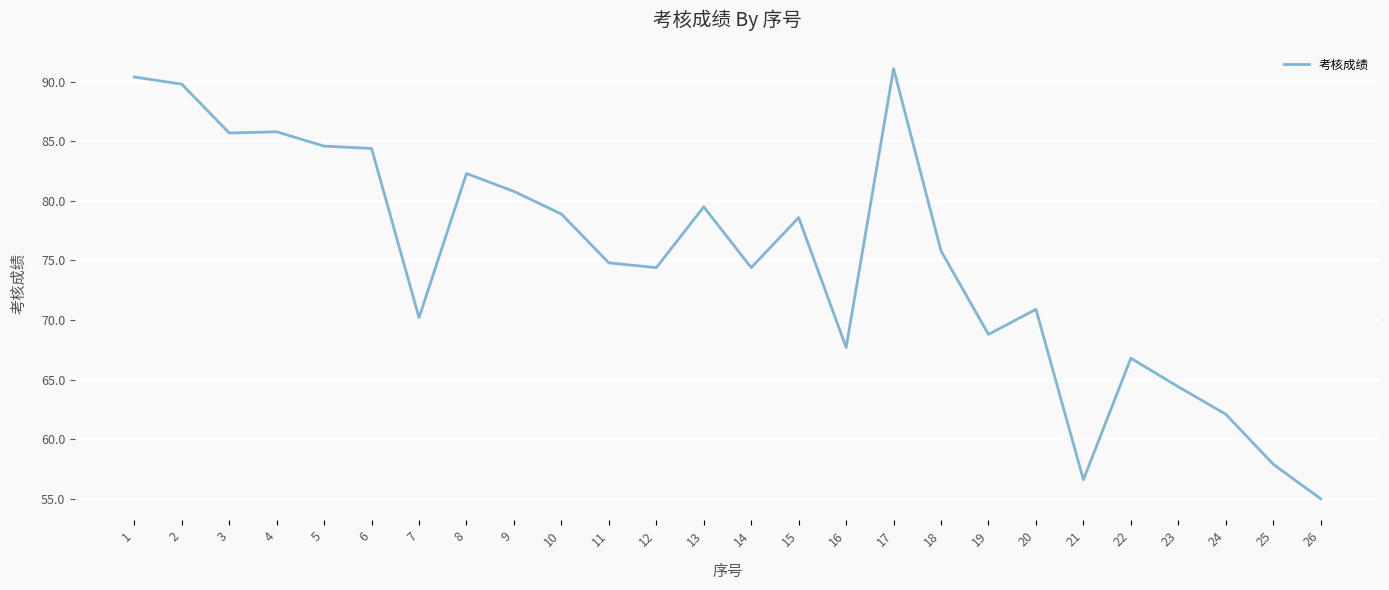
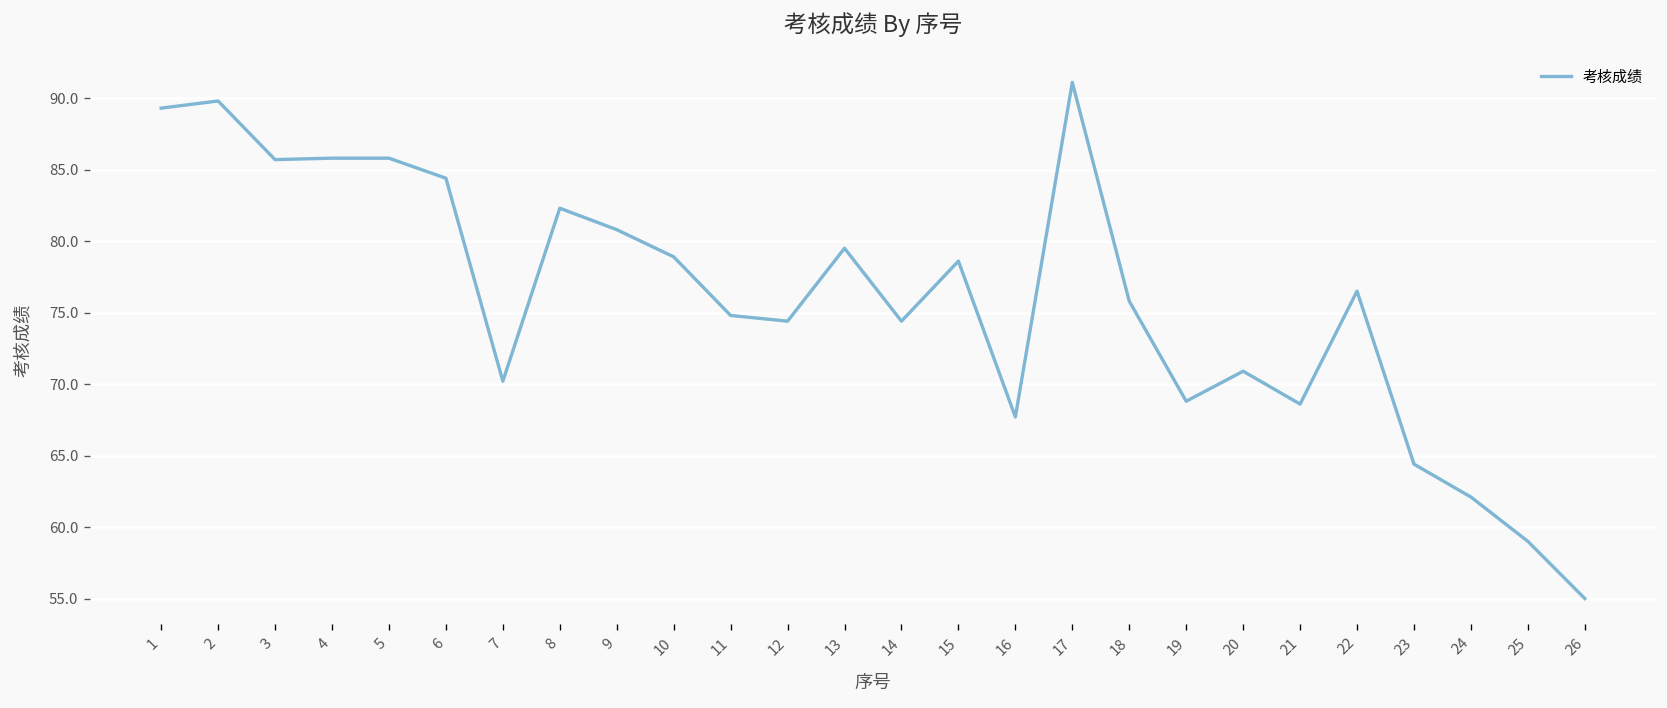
1: 90.4 -> 89.3
5: 84.6 -> 85.8
21: 56.6 -> 68.6
22: 66.8 -> 76.5
25: 57.9 -> 59.0
